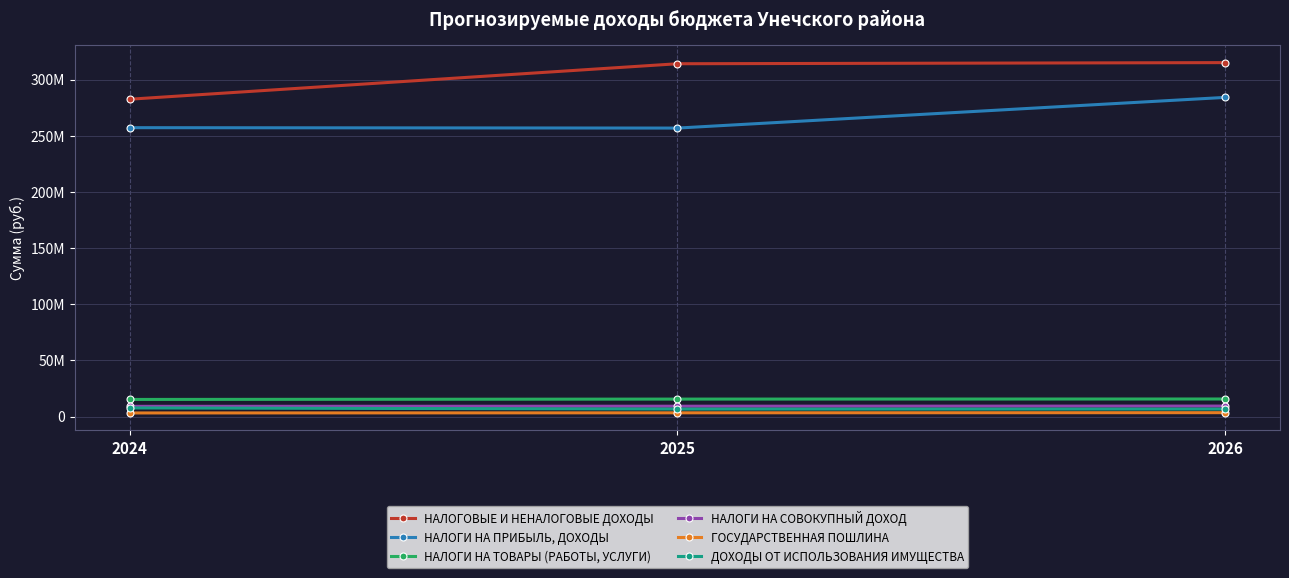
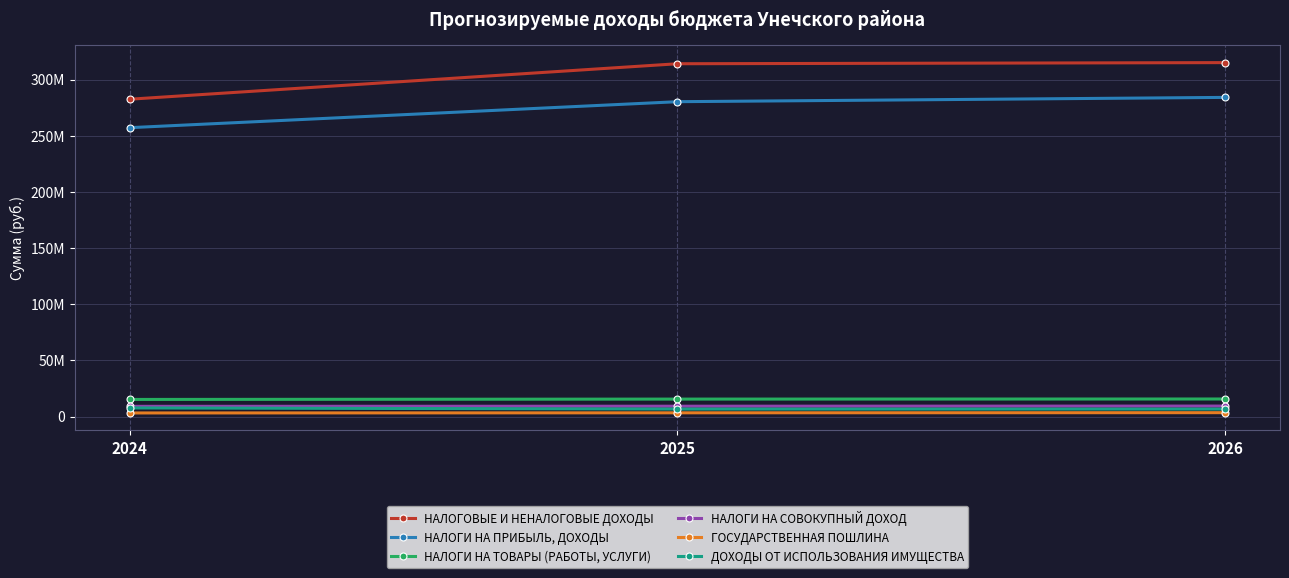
НАЛОГИ НА ПРИБЫЛЬ, ДОХОДЫ, 2025: 257000000 -> 280000000
